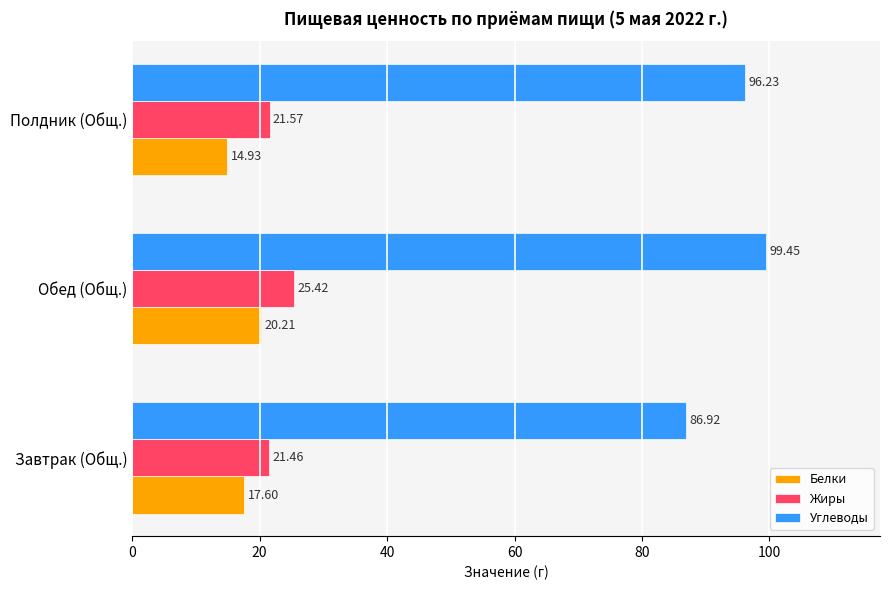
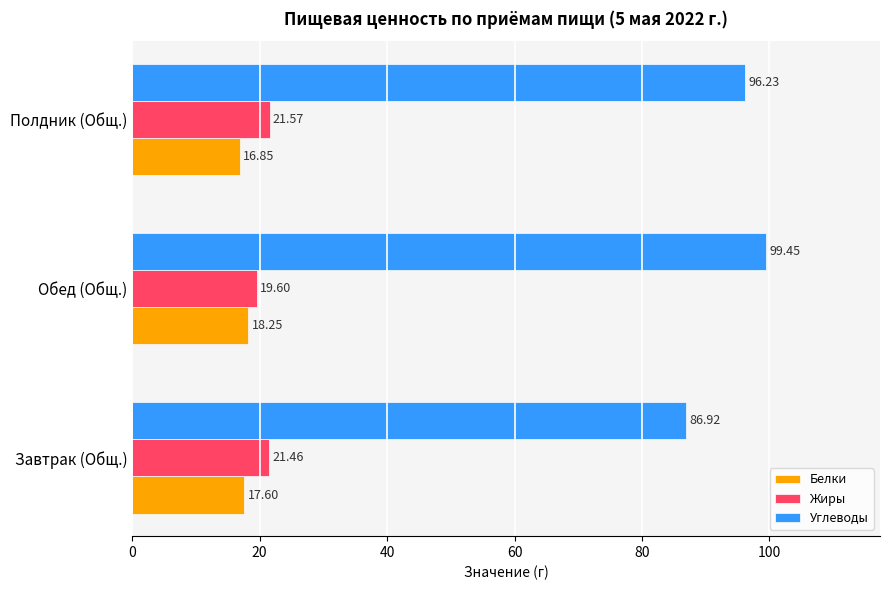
Белки, Полдник (Общ.): 14.93 -> 16.85
Жиры, Обед (Общ.): 25.42 -> 19.60
Белки, Обед (Общ.): 20.21 -> 18.25
